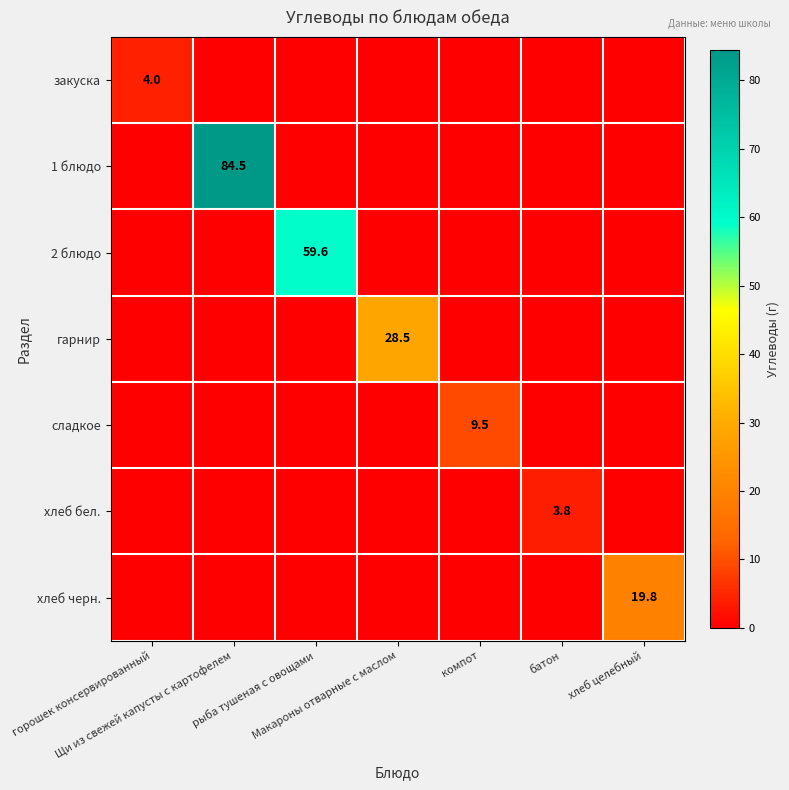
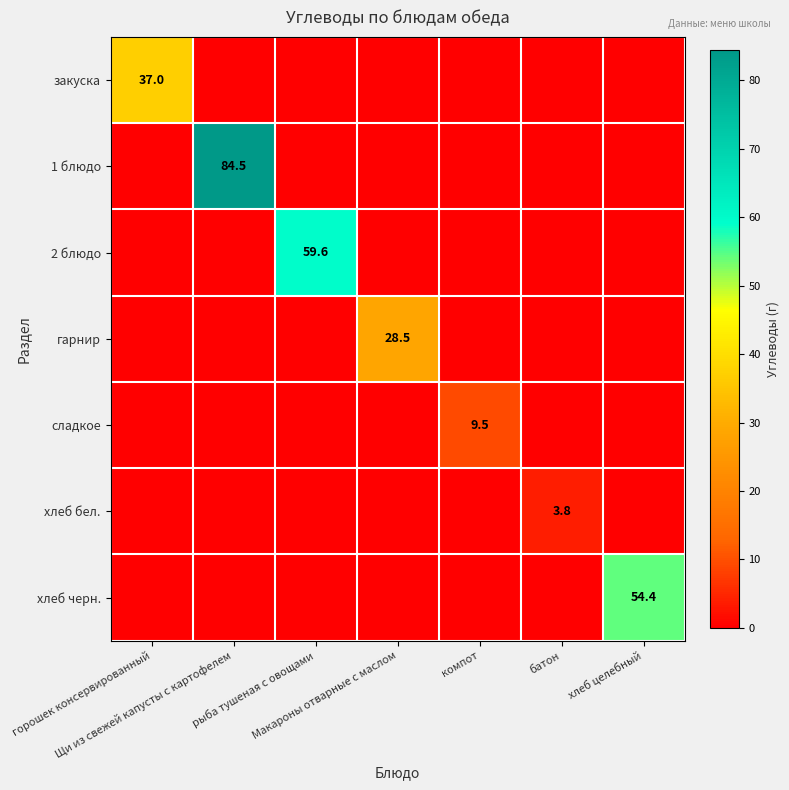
закуска, горошек консервированный: 4.0 -> 37.0
хлеб черн., хлеб целебный: 19.8 -> 54.4
